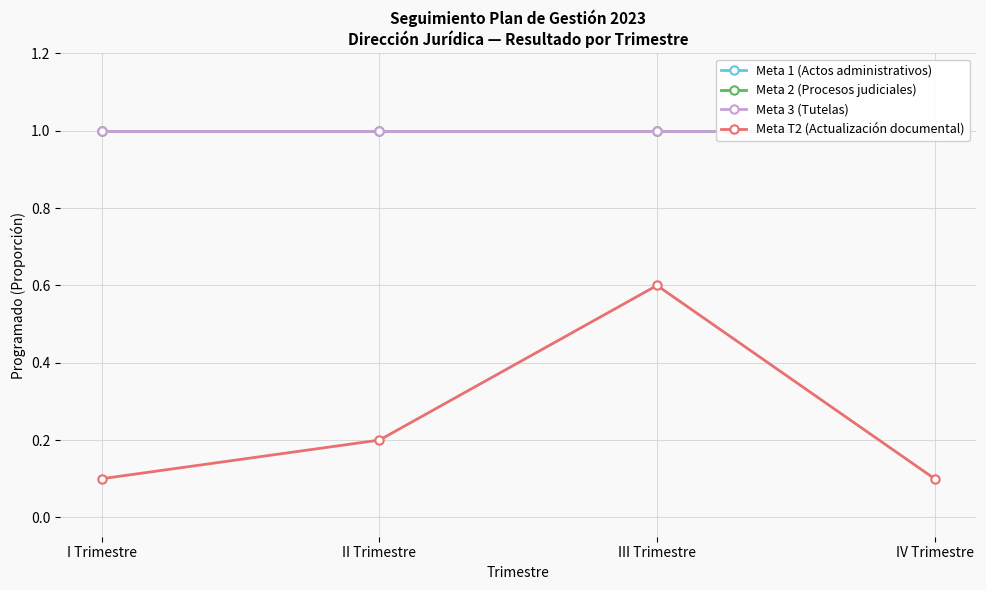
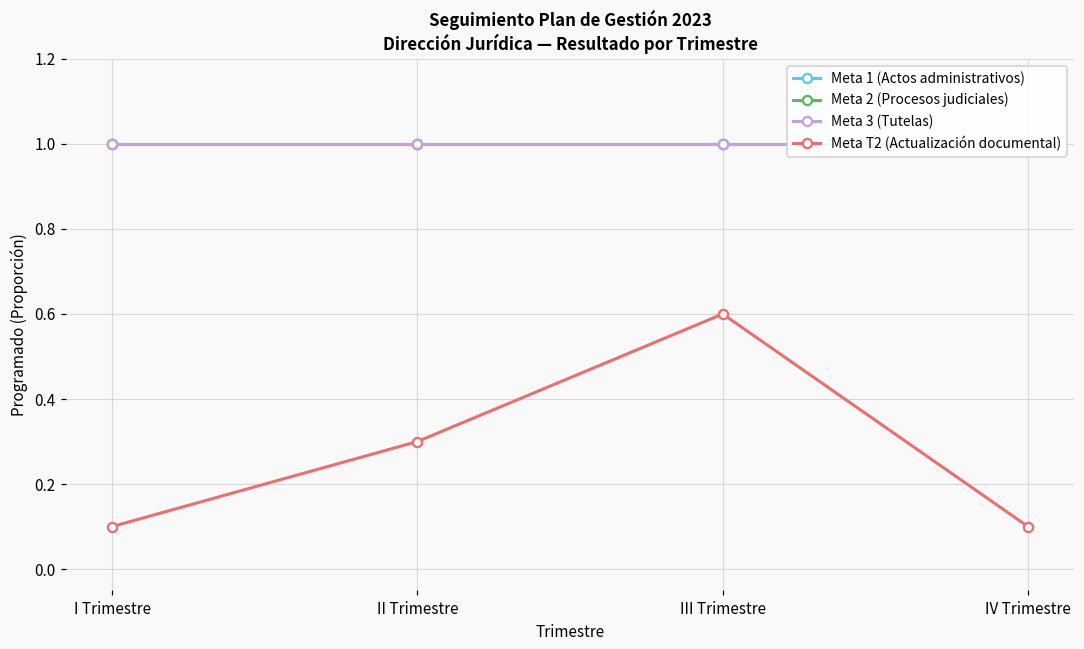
Meta T2 (Actualización documental), II Trimestre: 0.2 -> 0.3
